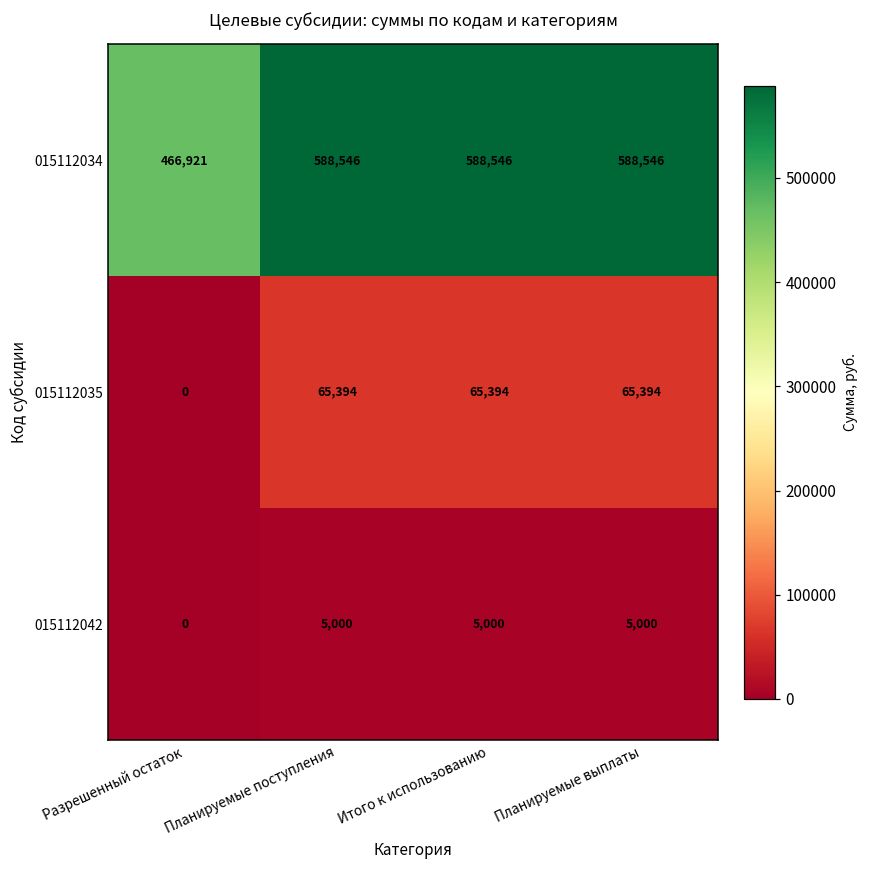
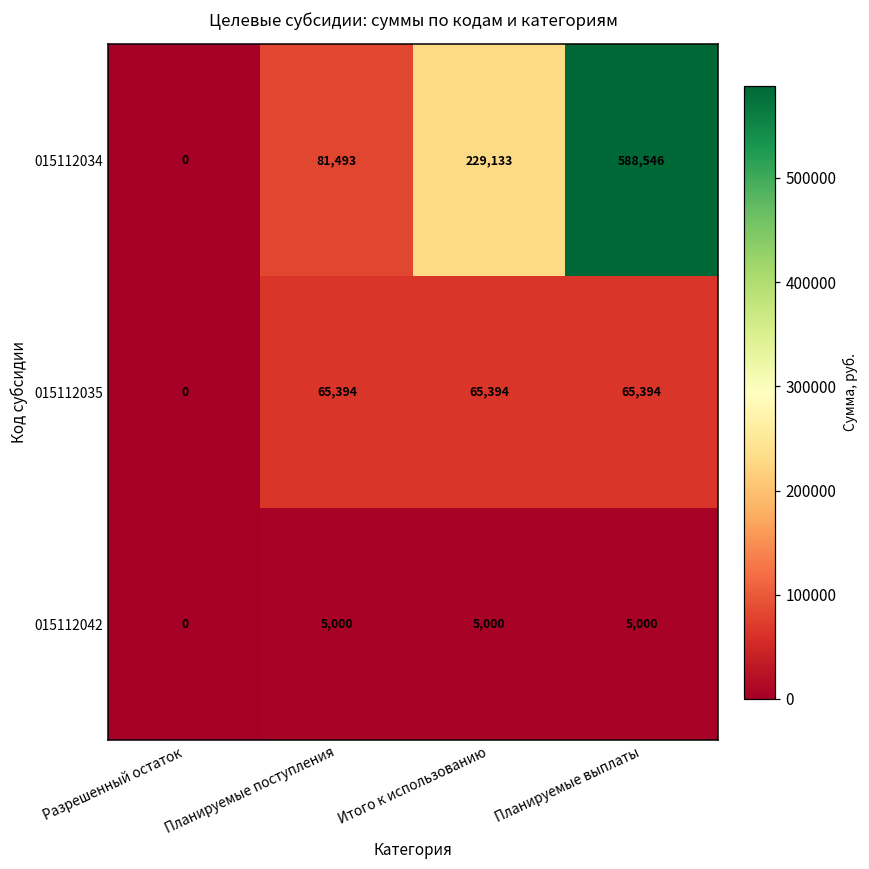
015112034, Разрешенный остаток: 466,921 -> 0
015112034, Планируемые поступления: 588,546 -> 81,493
015112034, Итого к использованию: 588,546 -> 229,133
